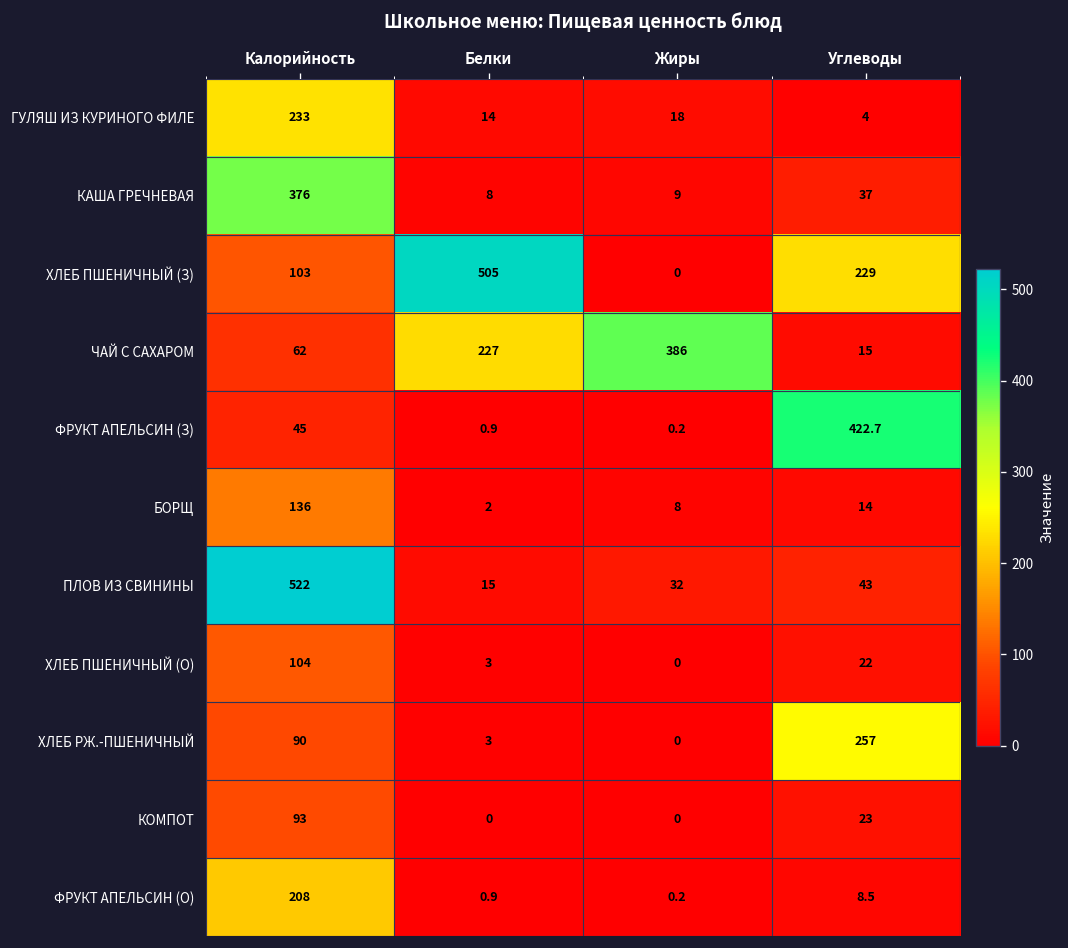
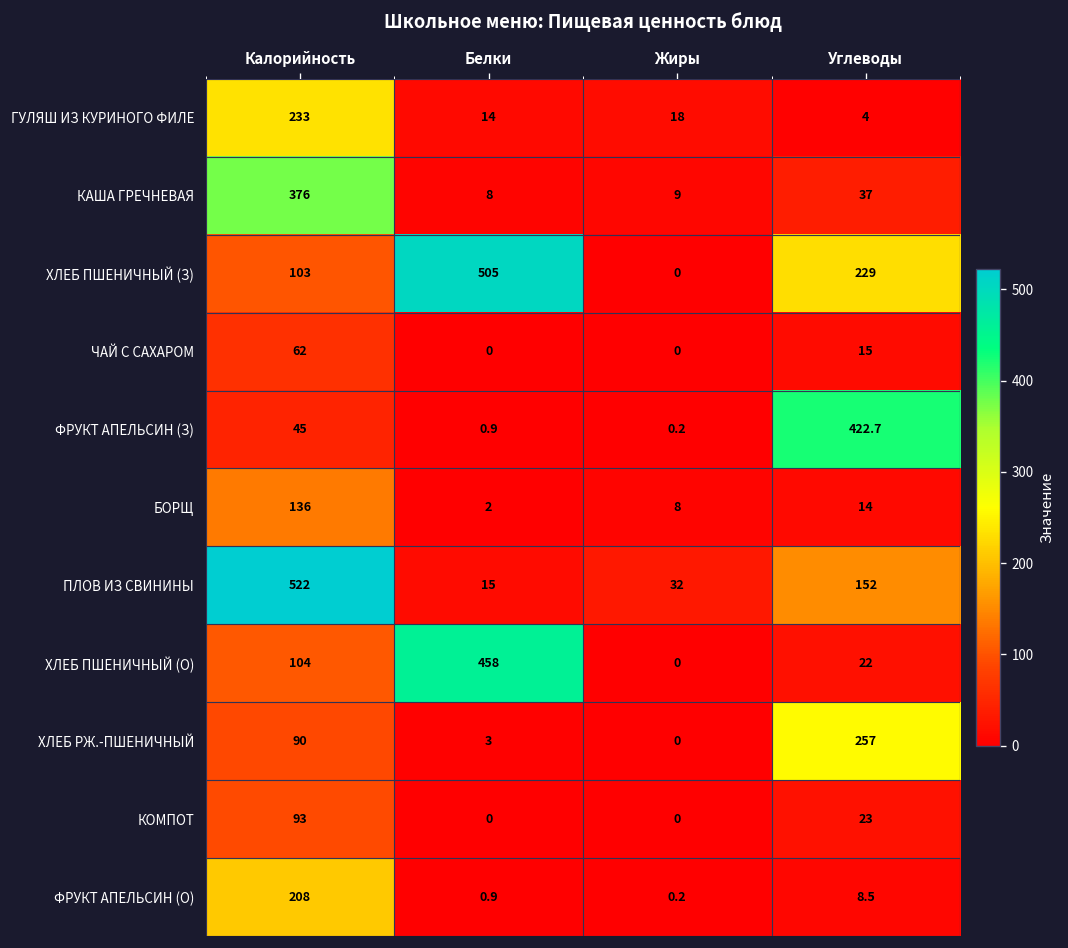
ЧАЙ С САХАРОМ, Белки: 227 -> 0
ЧАЙ С САХАРОМ, Жиры: 386 -> 0
ПЛОВ ИЗ СВИНИНЫ, Углеводы: 43 -> 152
ХЛЕБ ПШЕНИЧНЫЙ (О), Белки: 3 -> 458
